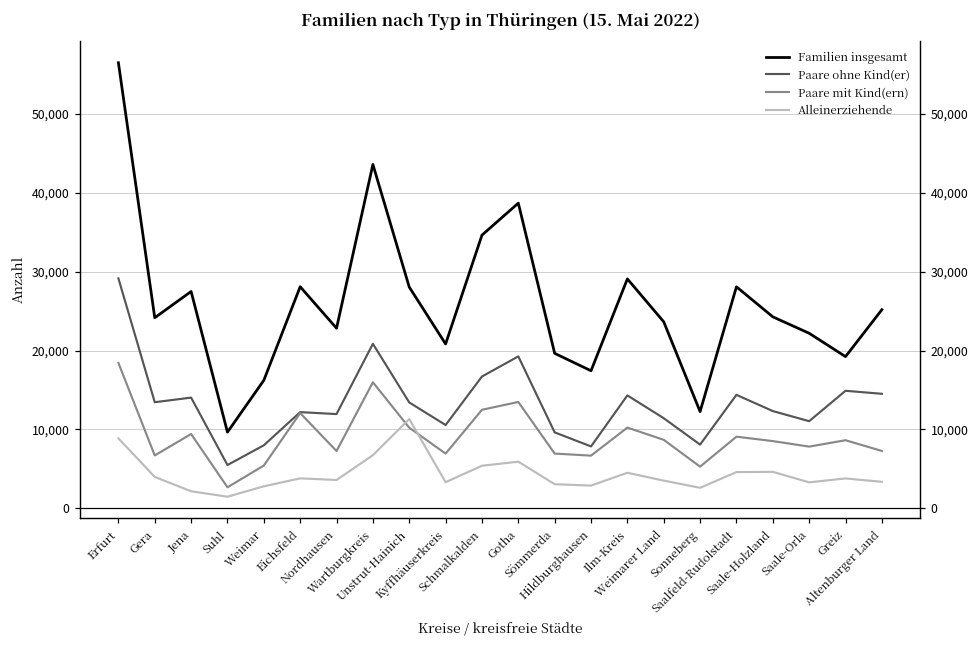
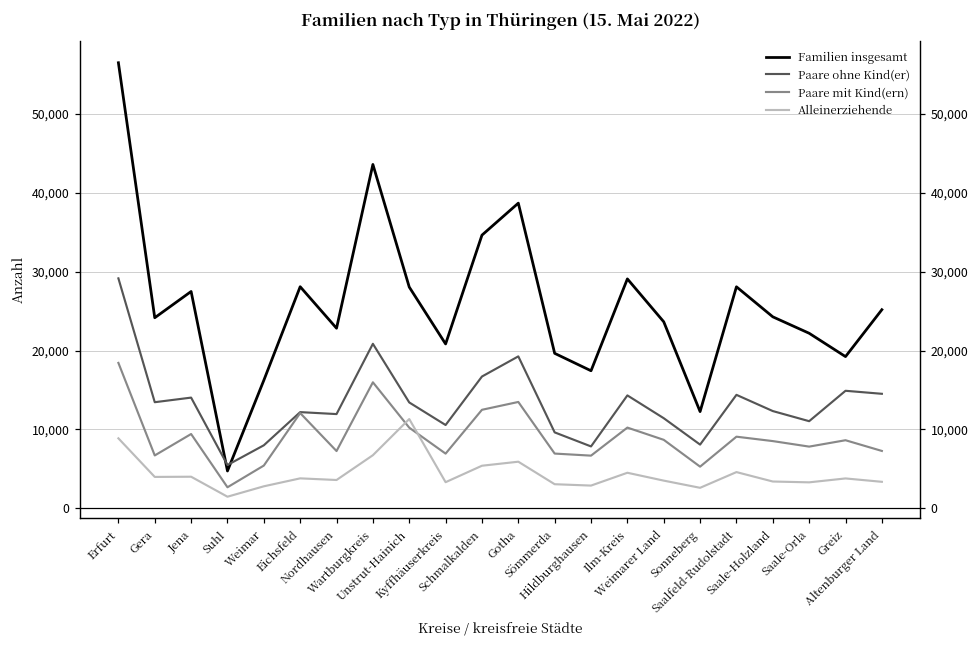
Alleinerziehende, Jena: 2,000 -> 4,000
Familien insgesamt, Suhl: 10,000 -> 5,000
Alleinerziehende, Saale-Holzland: 5,000 -> 3,000
